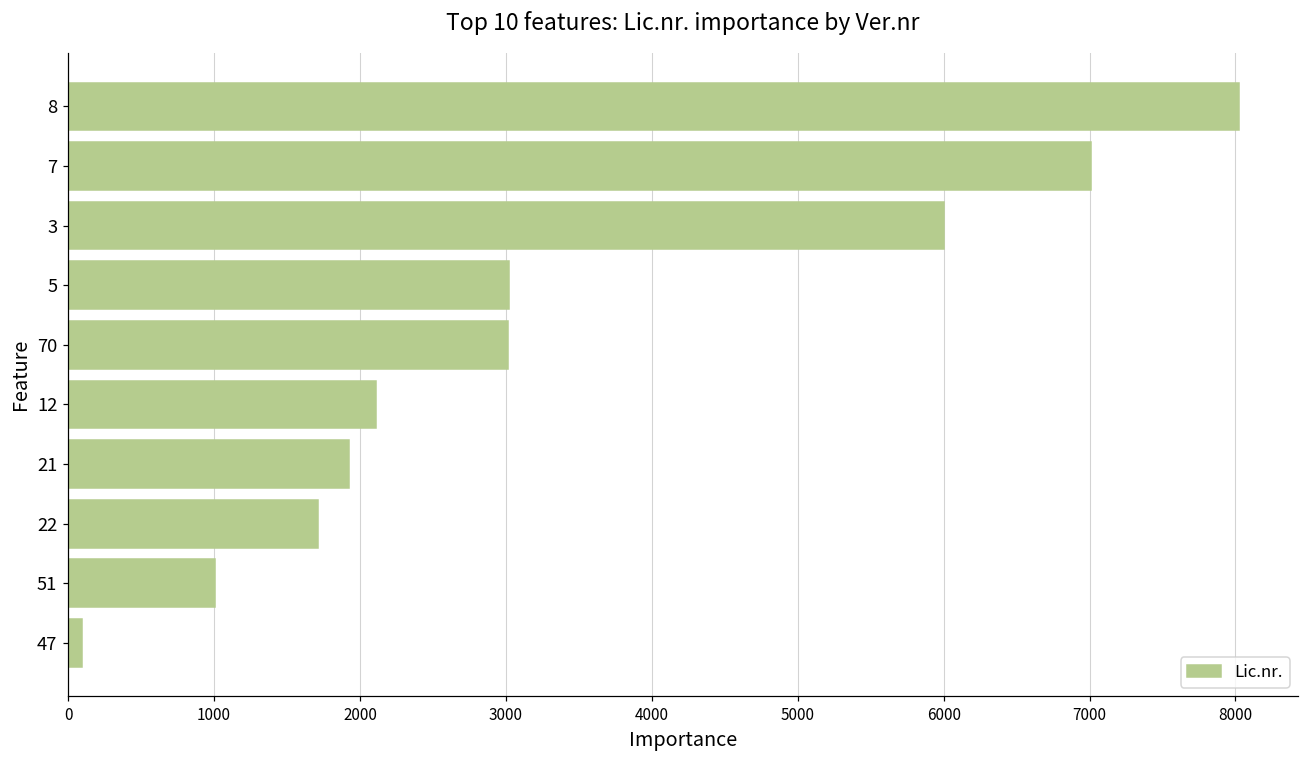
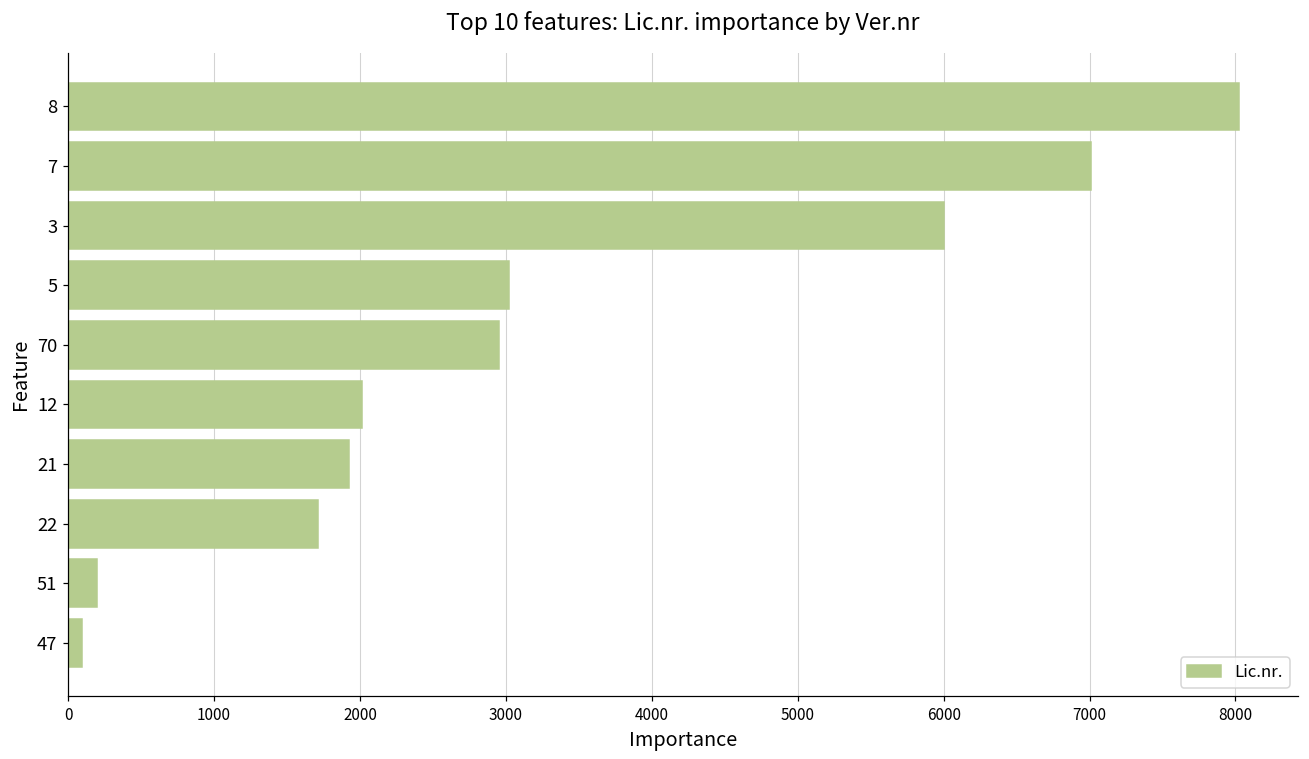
70: 3020 -> 2950
12: 2110 -> 2010
51: 1010 -> 200
